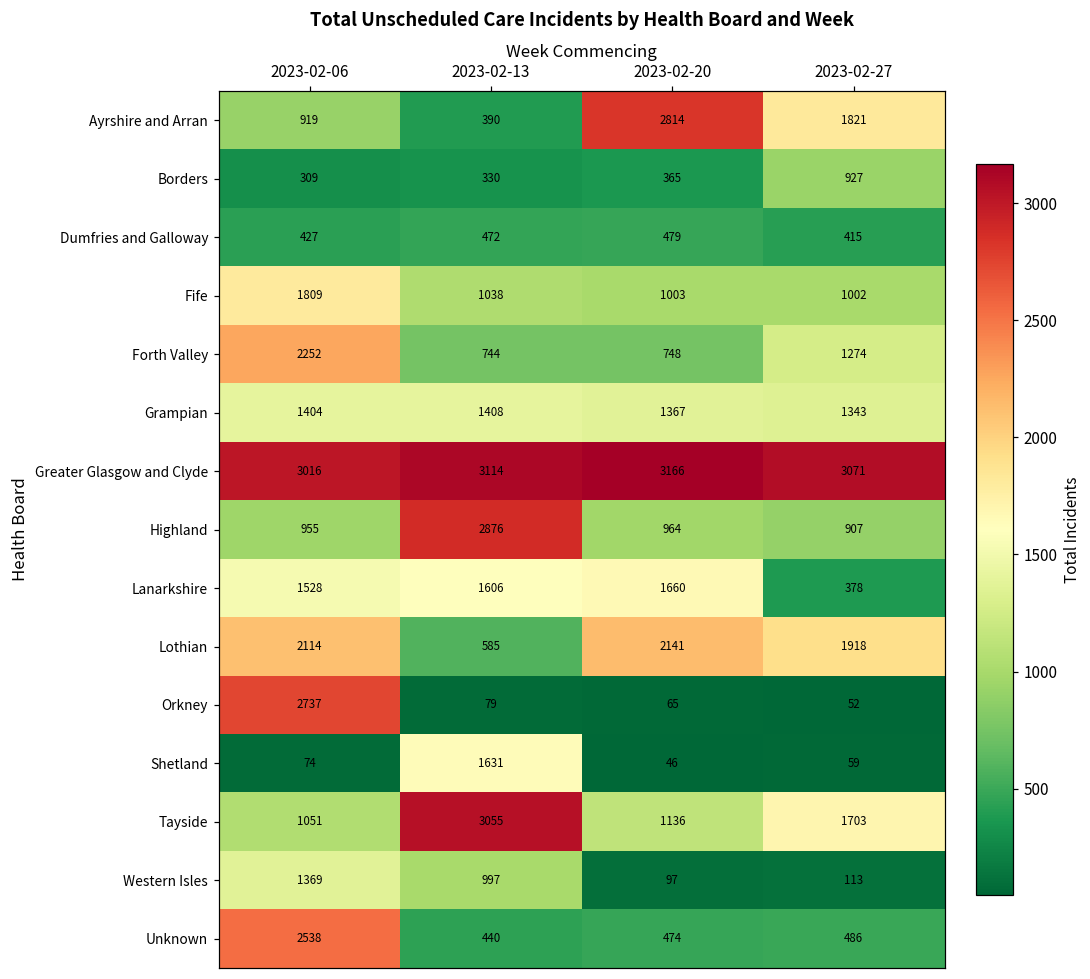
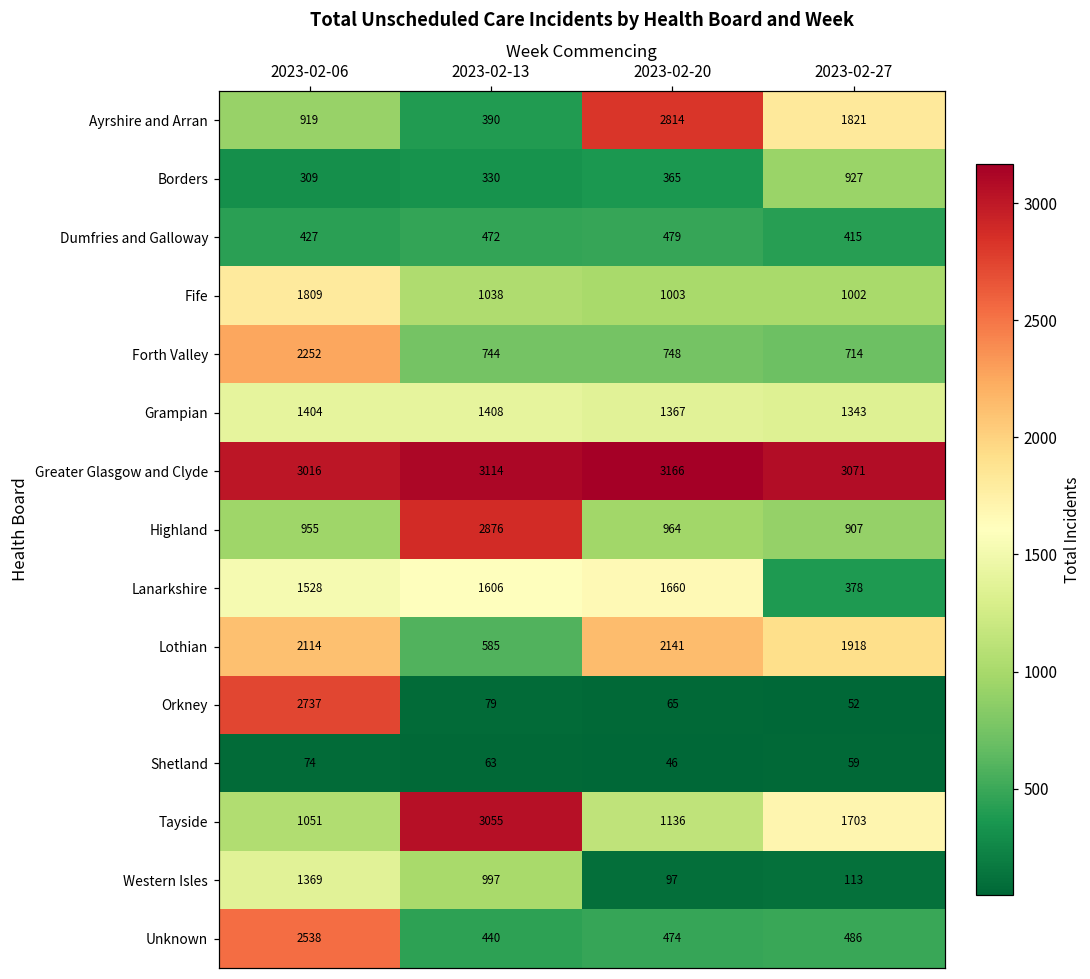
Forth Valley, 2023-02-27: 1274 -> 714
Shetland, 2023-02-13: 1631 -> 63
